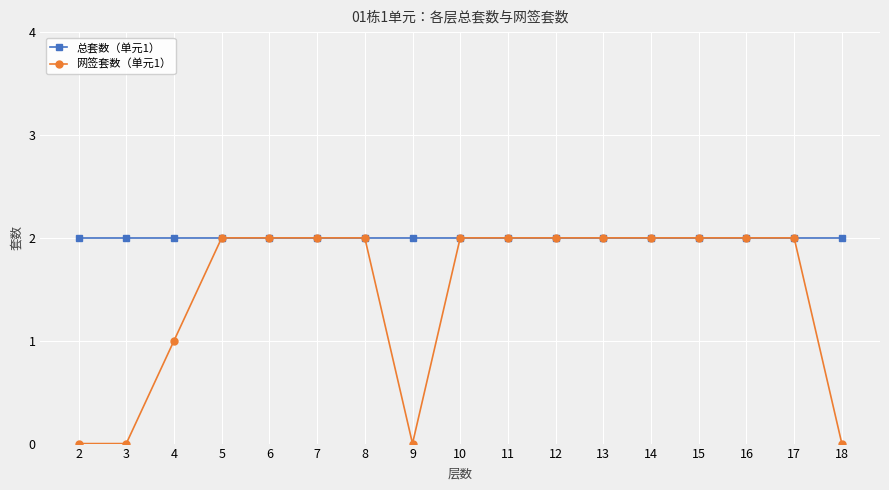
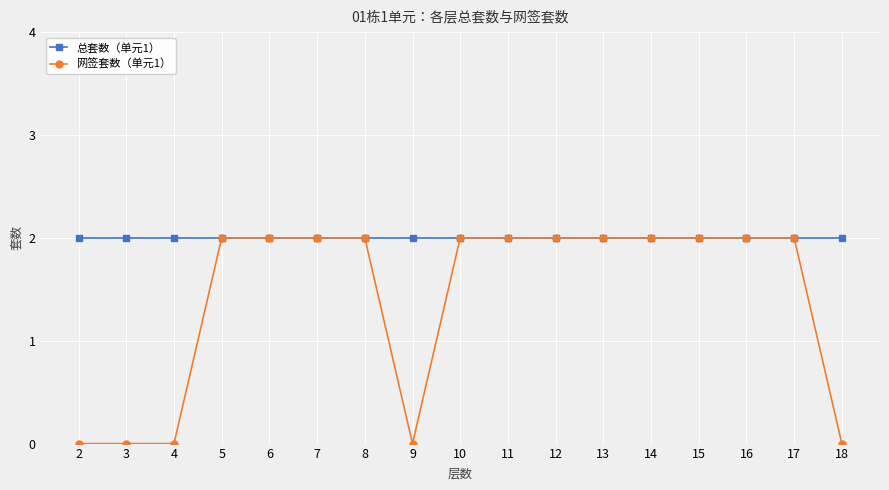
网签套数（单元1）, 4: 1 -> 0
